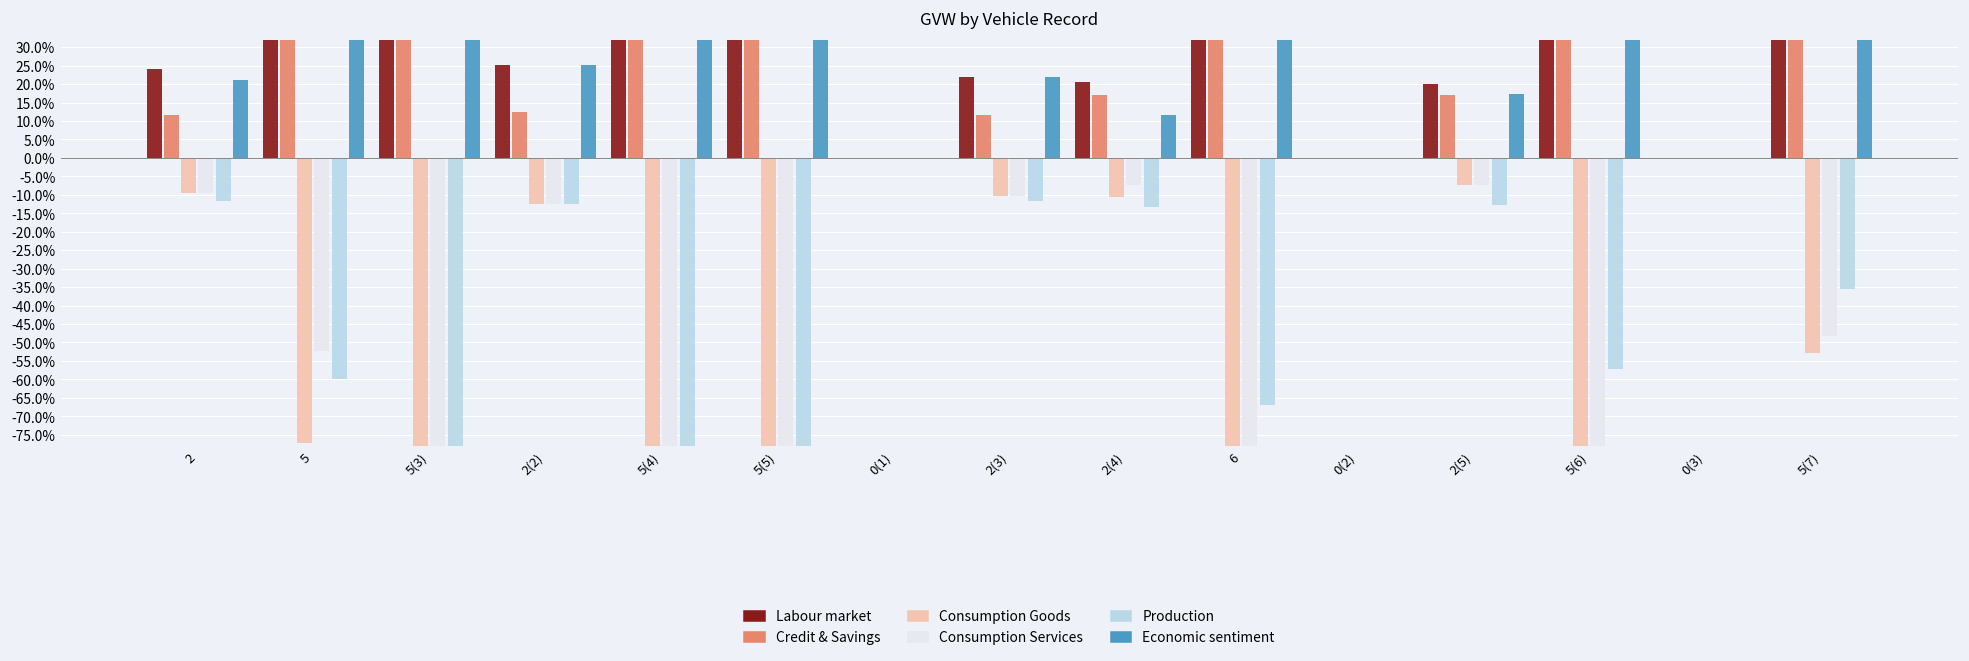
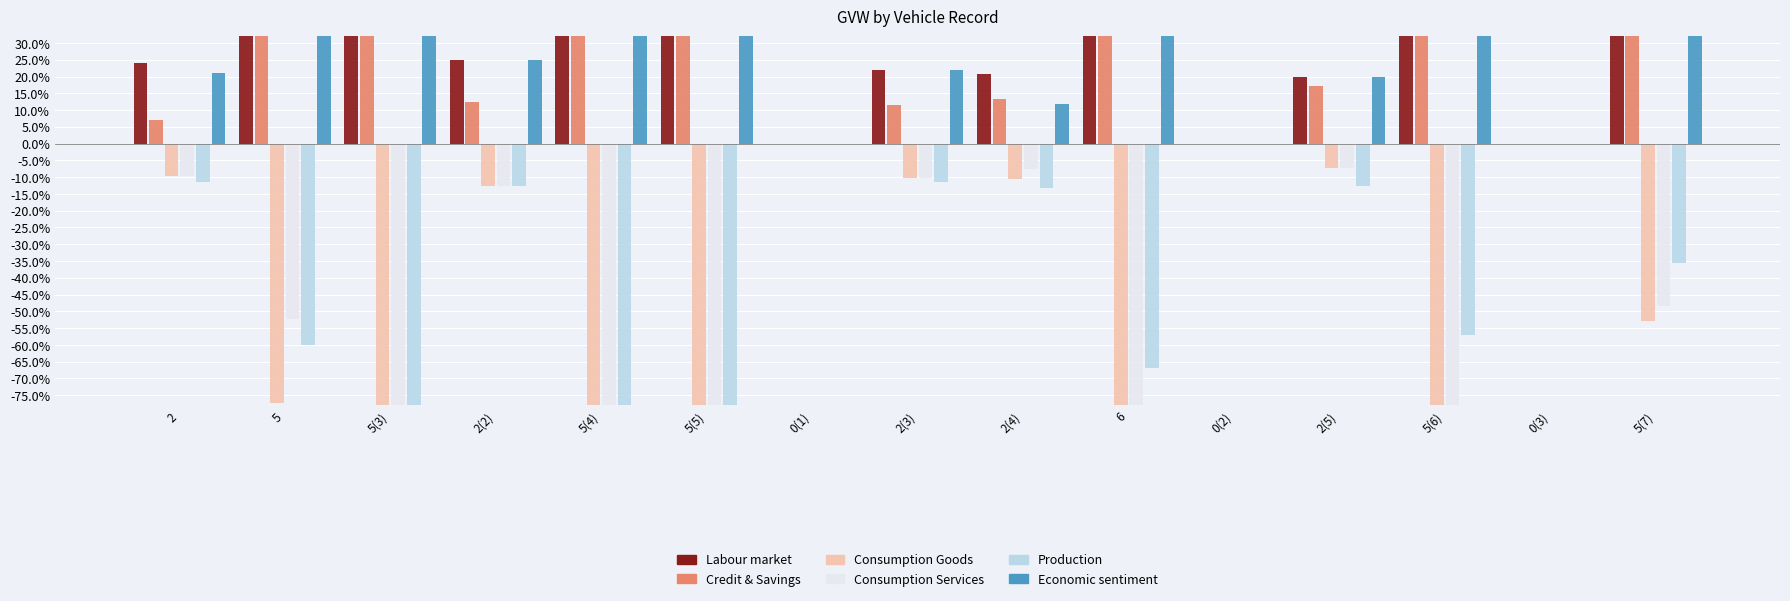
Credit & Savings, 2: 12% -> 7%
Credit & Savings, 2(4): 17% -> 13%
Economic sentiment, 2(5): 17% -> 20%
